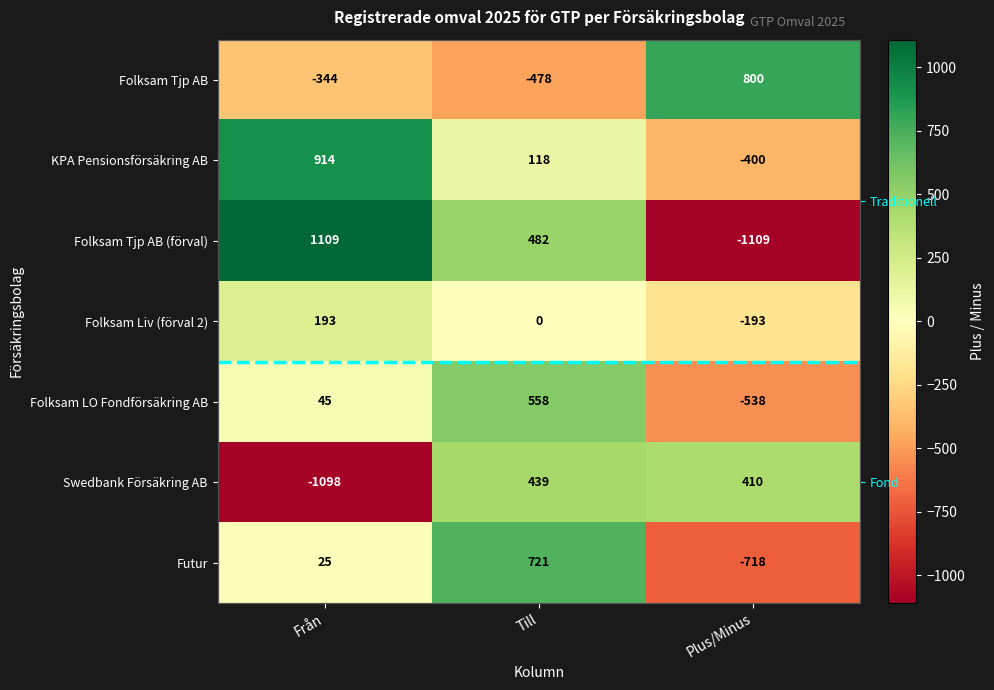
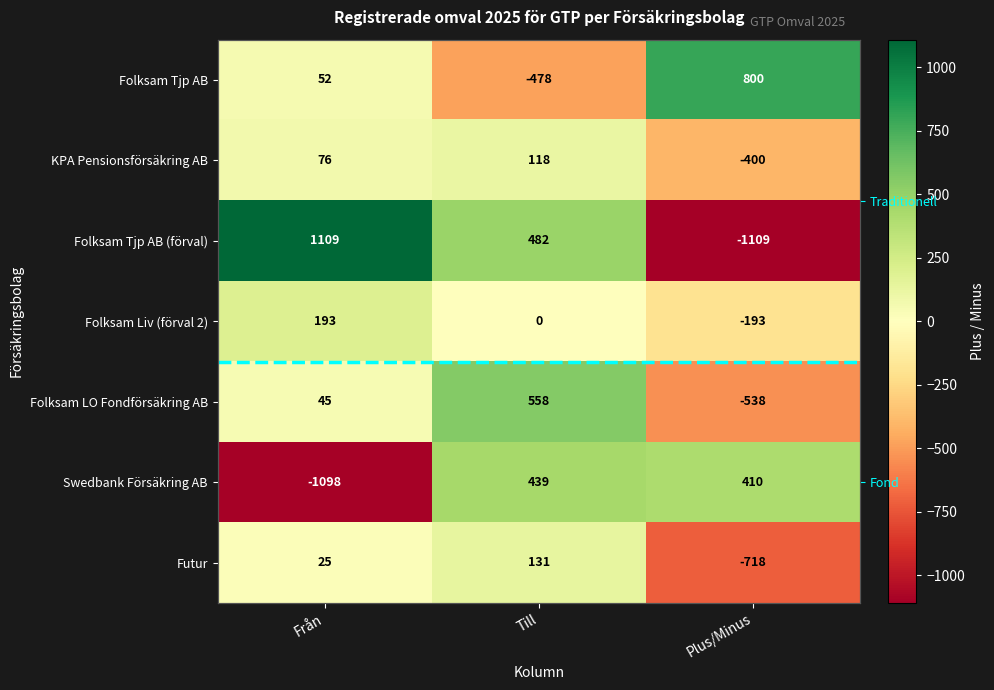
Folksam Tjp AB, Från: -344 -> 52
KPA Pensionsförsäkring AB, Från: 914 -> 76
Futur, Till: 721 -> 131
